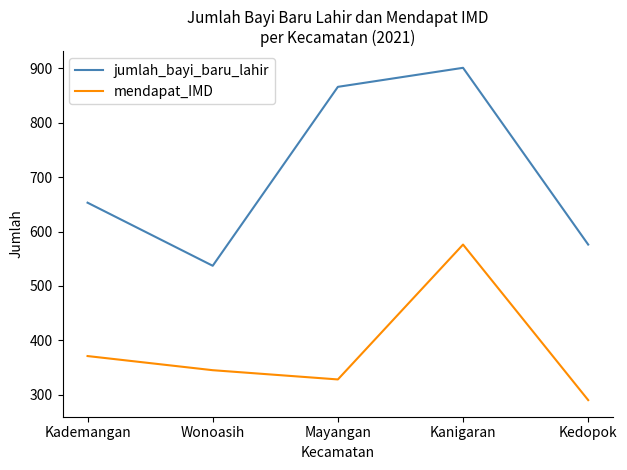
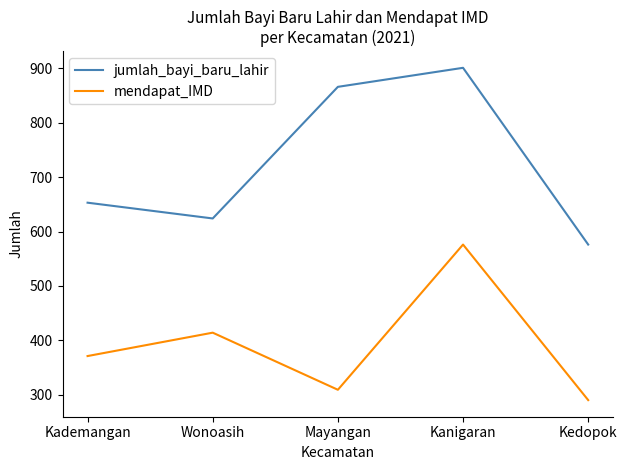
jumlah_bayi_baru_lahir, Wonoasih: 540 -> 620
mendapat_IMD, Wonoasih: 350 -> 410
mendapat_IMD, Mayangan: 330 -> 310
